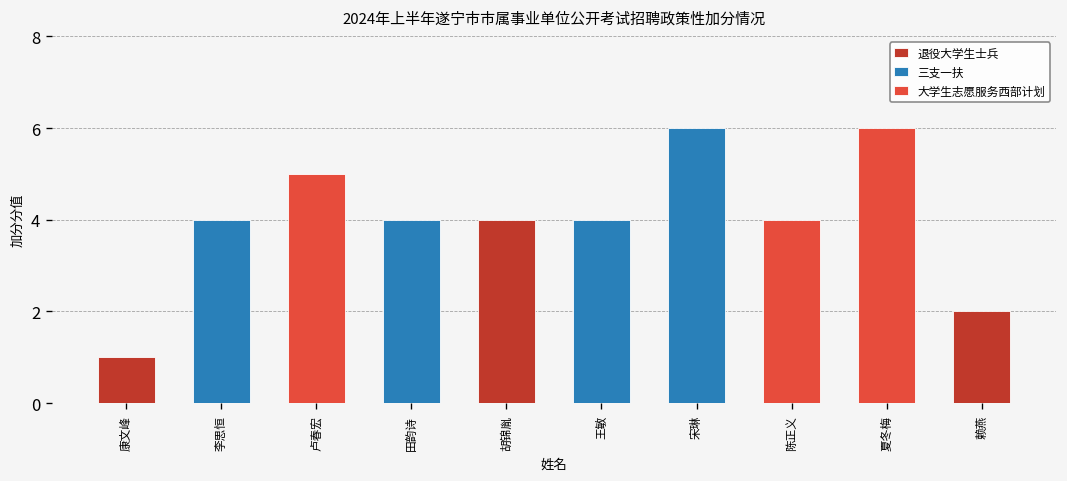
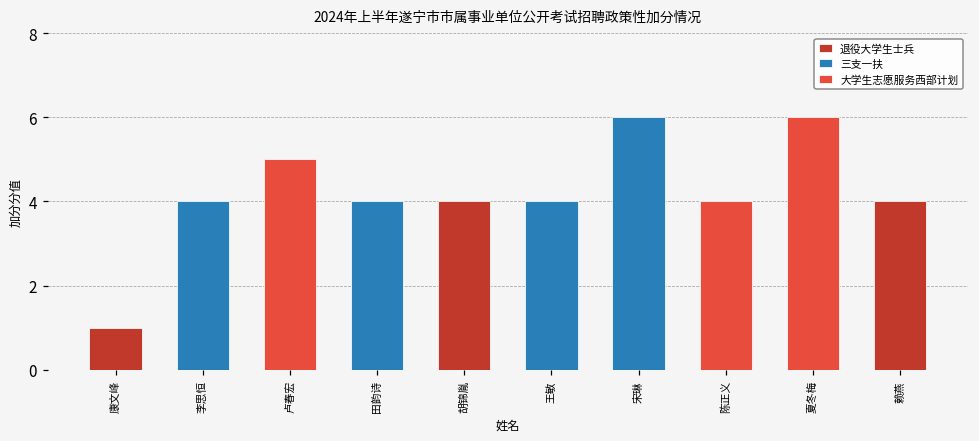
赖燕: 2 -> 4
